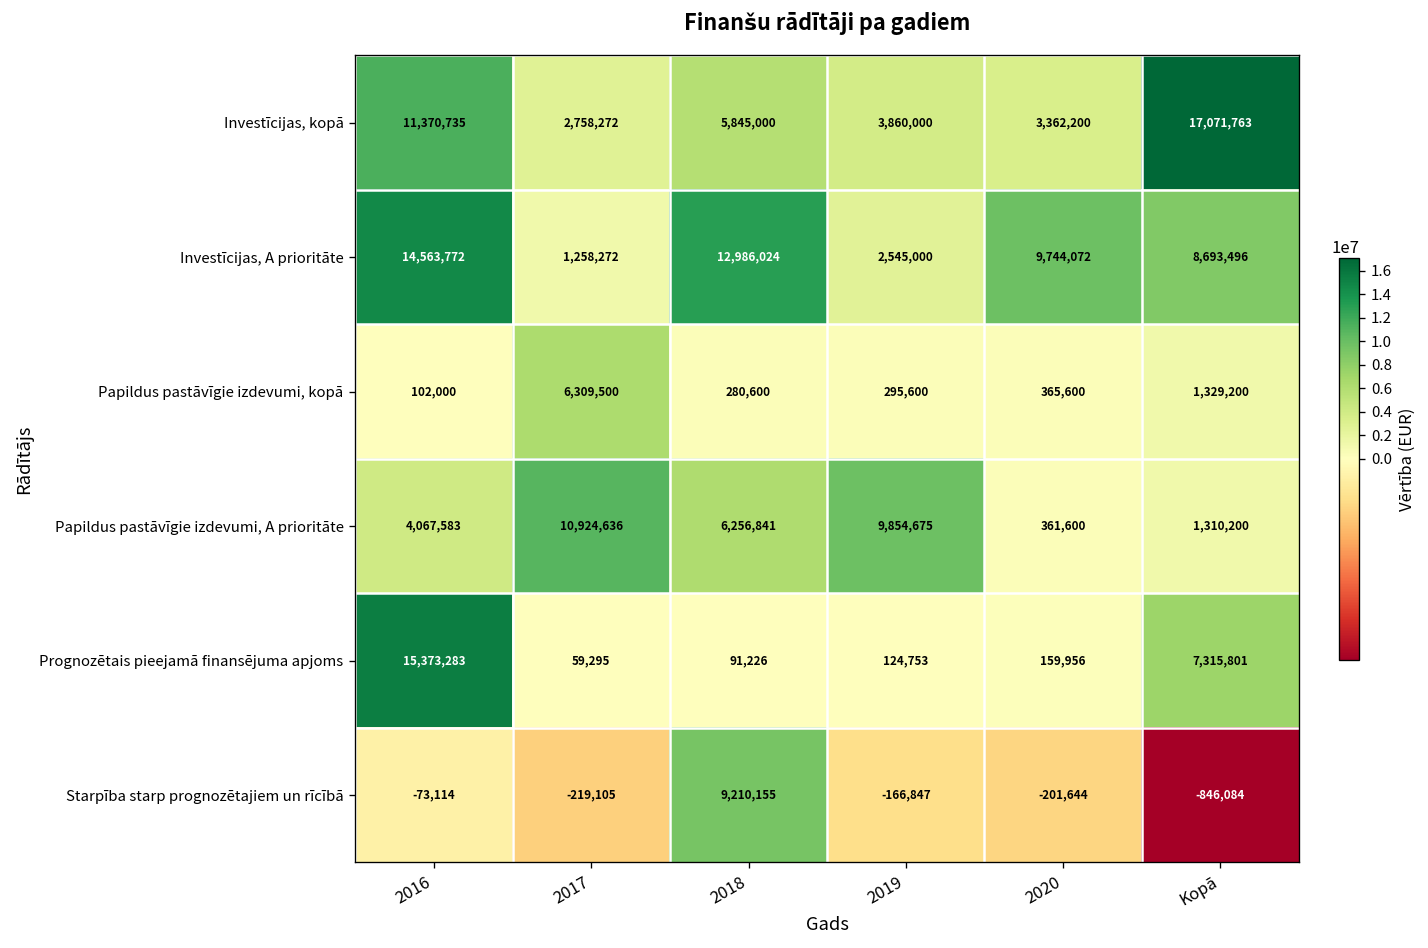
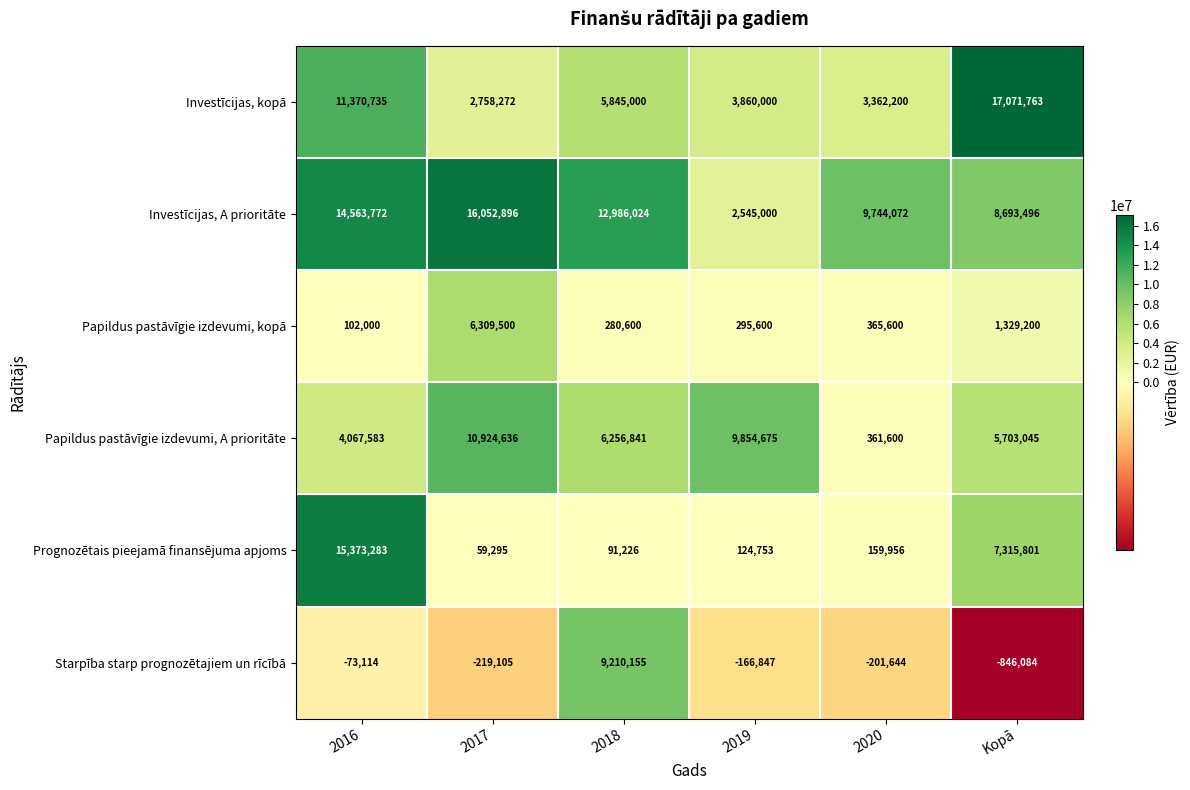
Investīcijas, A prioritāte, 2017: 1,258,272 -> 16,052,896
Papildus pastāvīgie izdevumi, A prioritāte, Kopā: 1,310,200 -> 5,703,045
